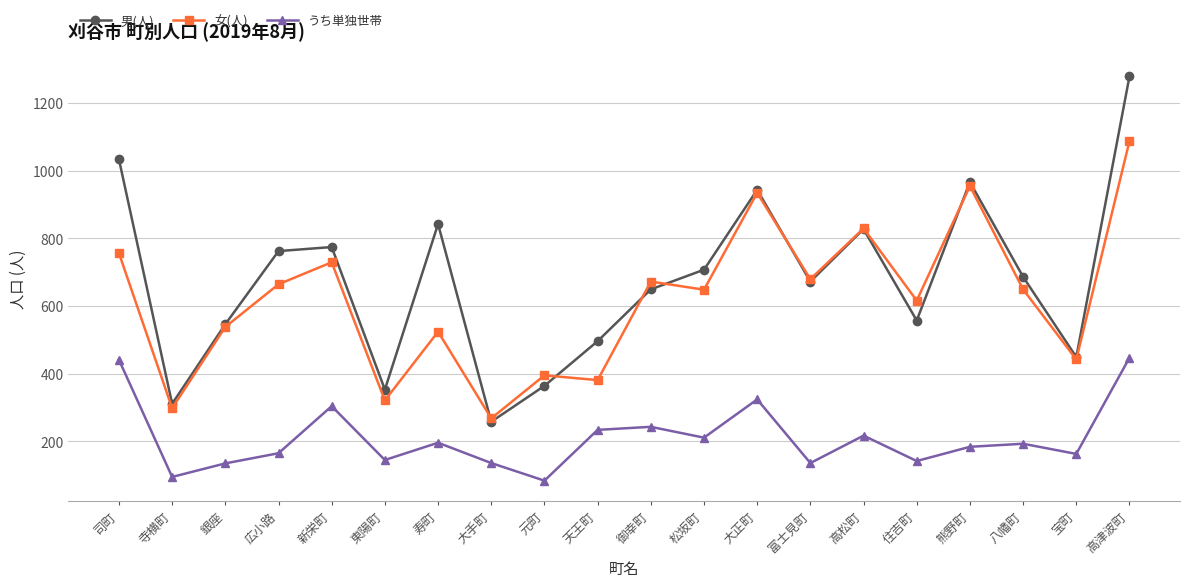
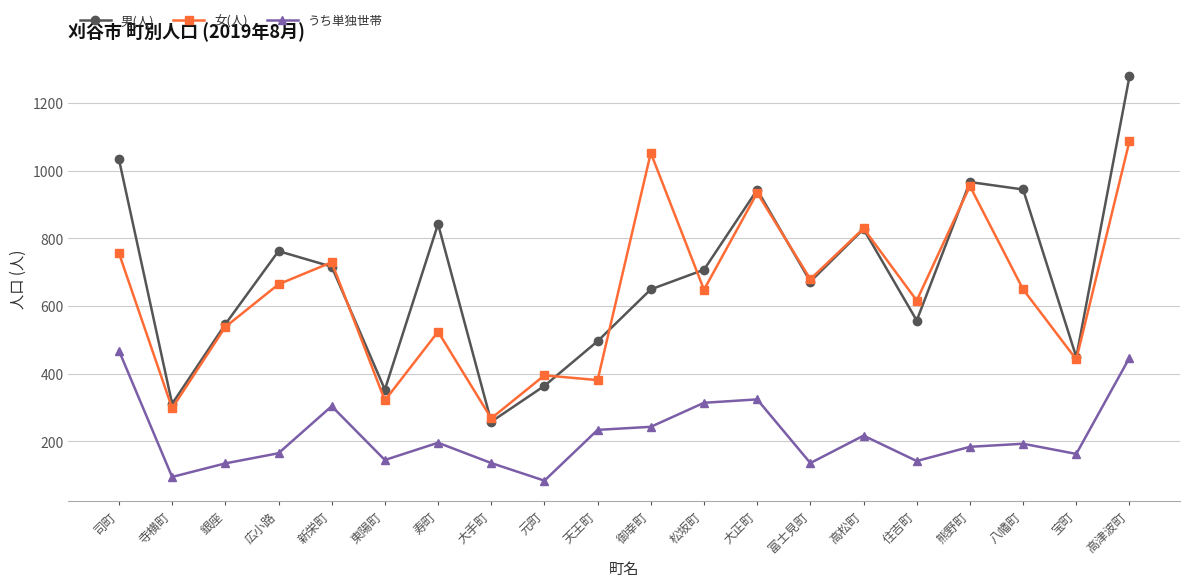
うち単独世帯, 司町: 440 -> 470
男(人), 新栄町: 770 -> 720
女(人), 御幸町: 670 -> 1050
うち単独世帯, 松坂町: 210 -> 310
男(人), 八幡町: 690 -> 940
